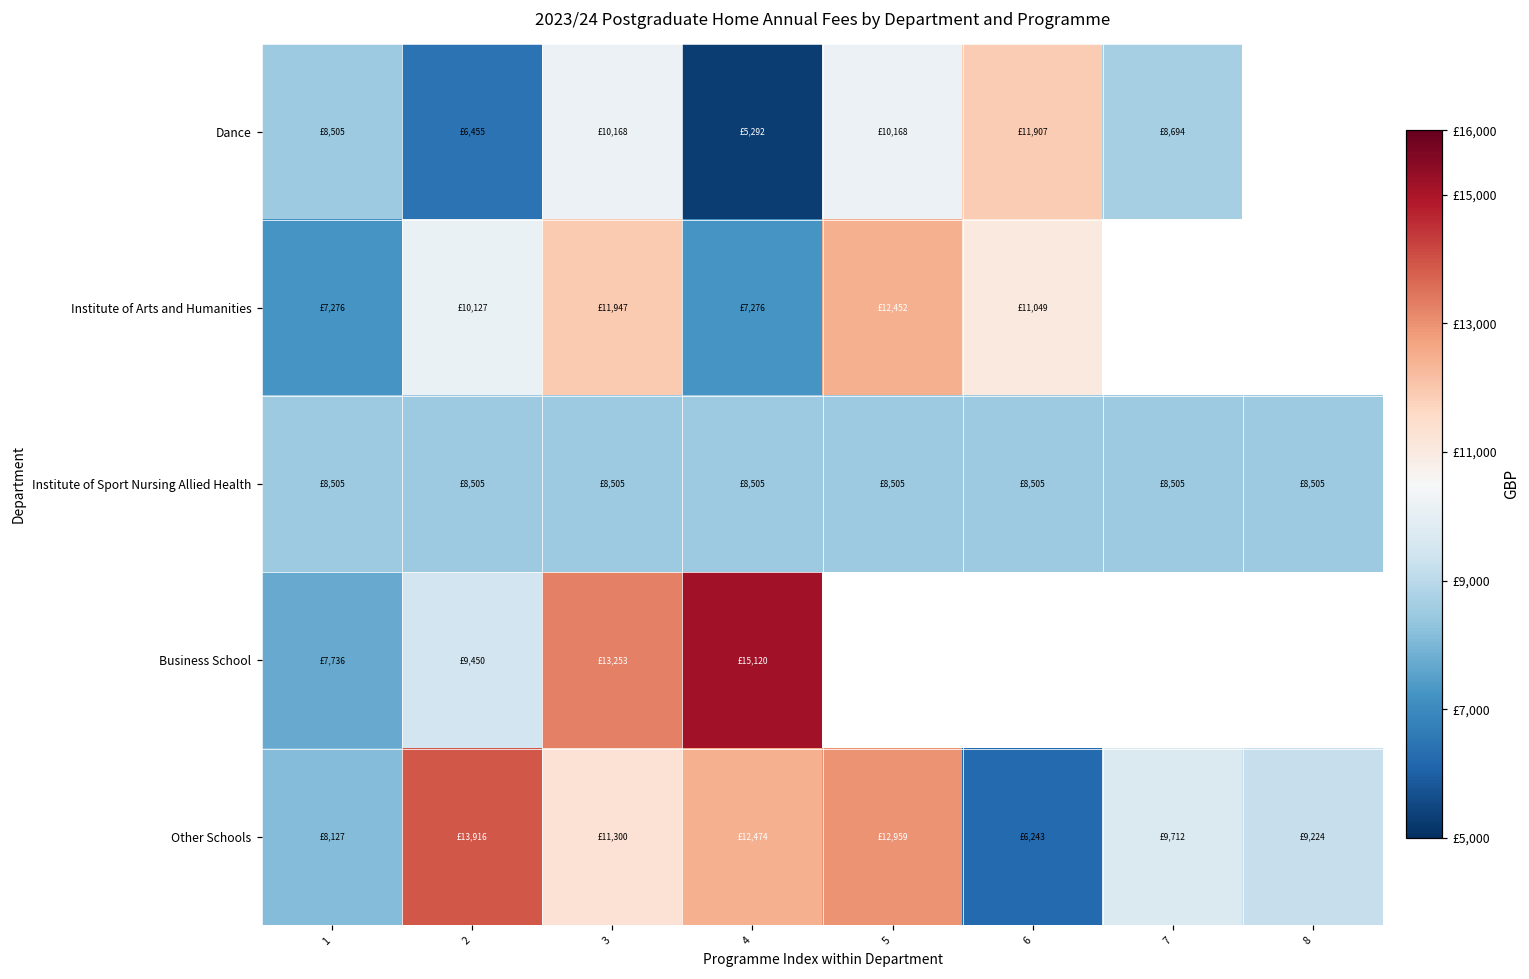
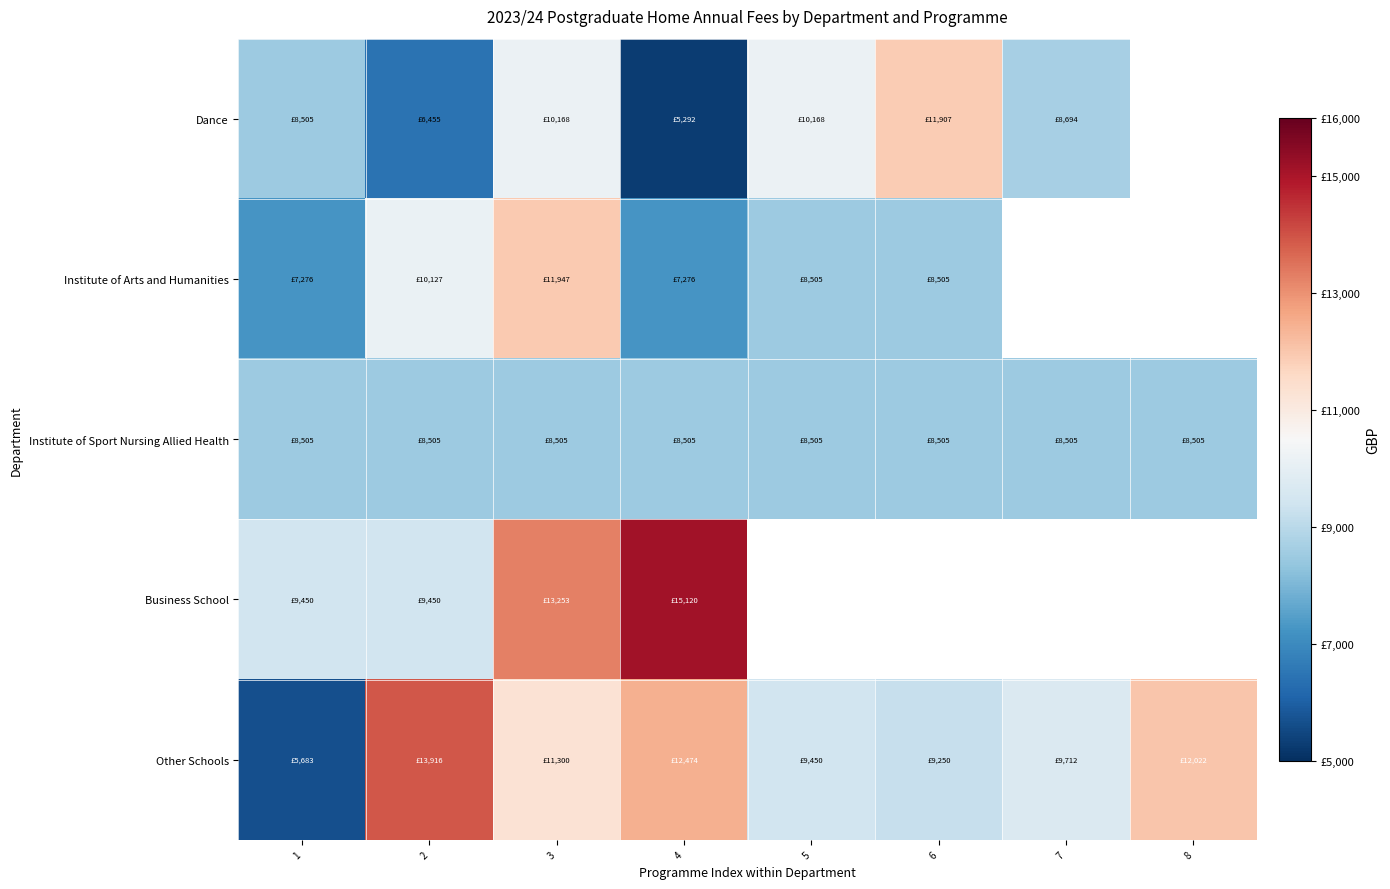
Institute of Arts and Humanities, 5: £12,452 -> £8,505
Institute of Arts and Humanities, 6: £11,049 -> £8,505
Business School, 1: £7,736 -> £9,450
Other Schools, 1: £8,127 -> £5,683
Other Schools, 5: £12,959 -> £9,450
Other Schools, 6: £6,243 -> £9,250
Other Schools, 8: £9,224 -> £12,022
